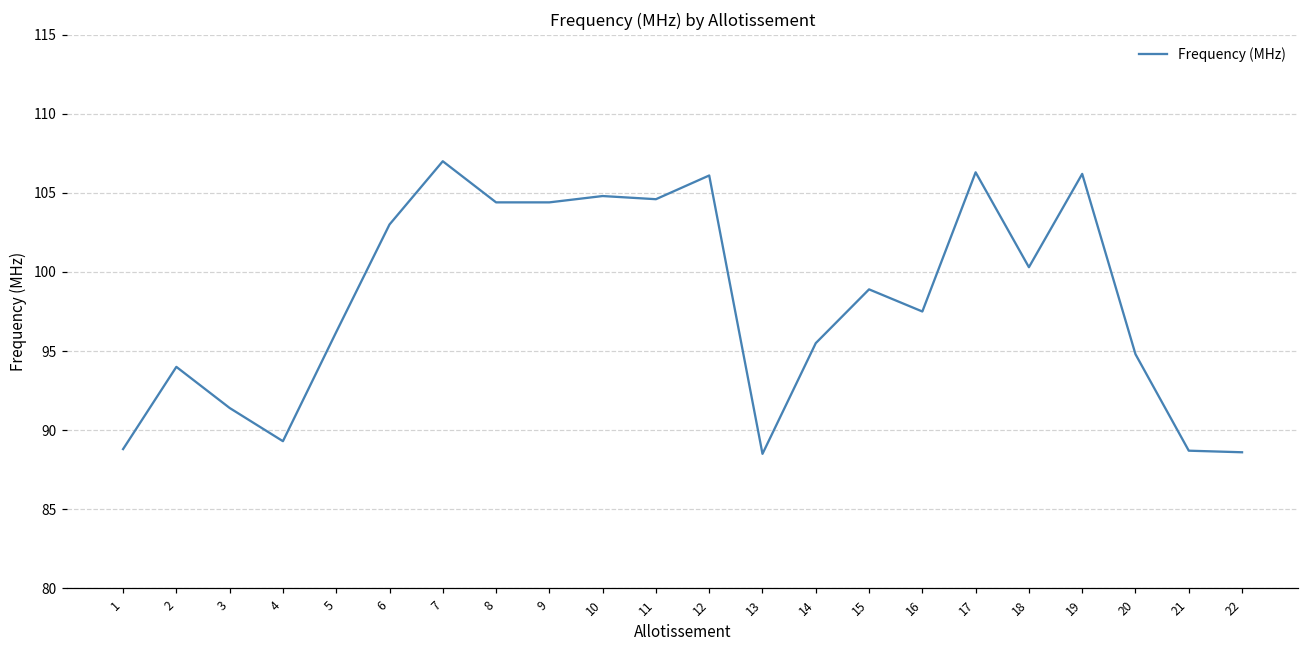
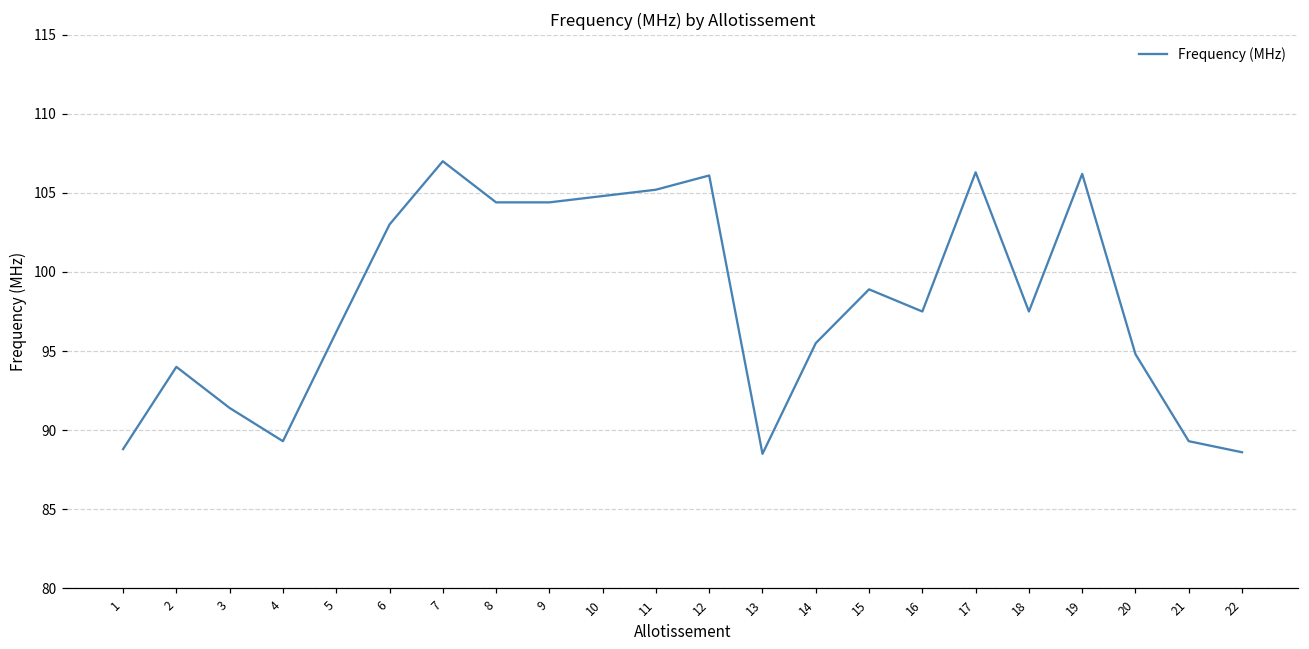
11: 104.6 -> 105.2
18: 100.3 -> 97.5
21: 88.7 -> 89.3
